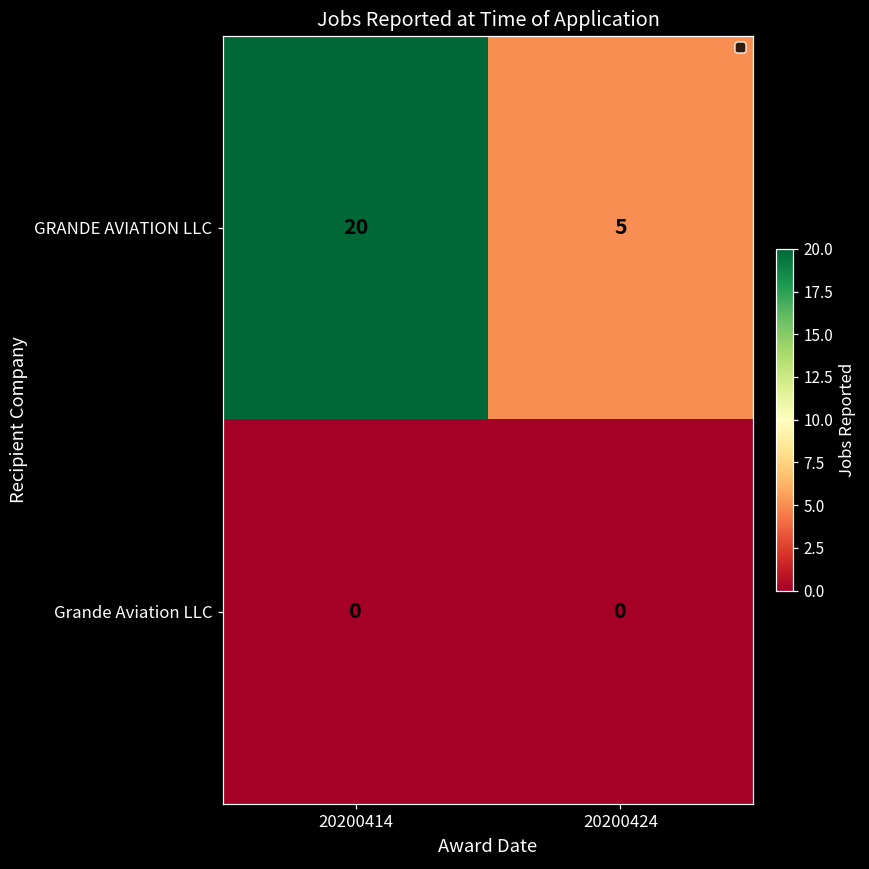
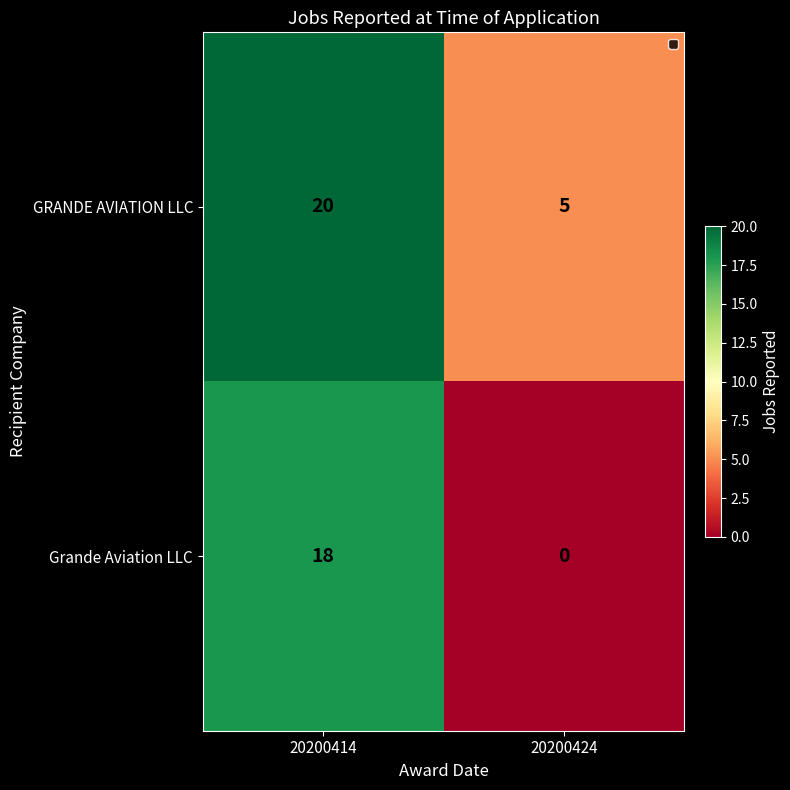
Grande Aviation LLC, 20200414: 0 -> 18
